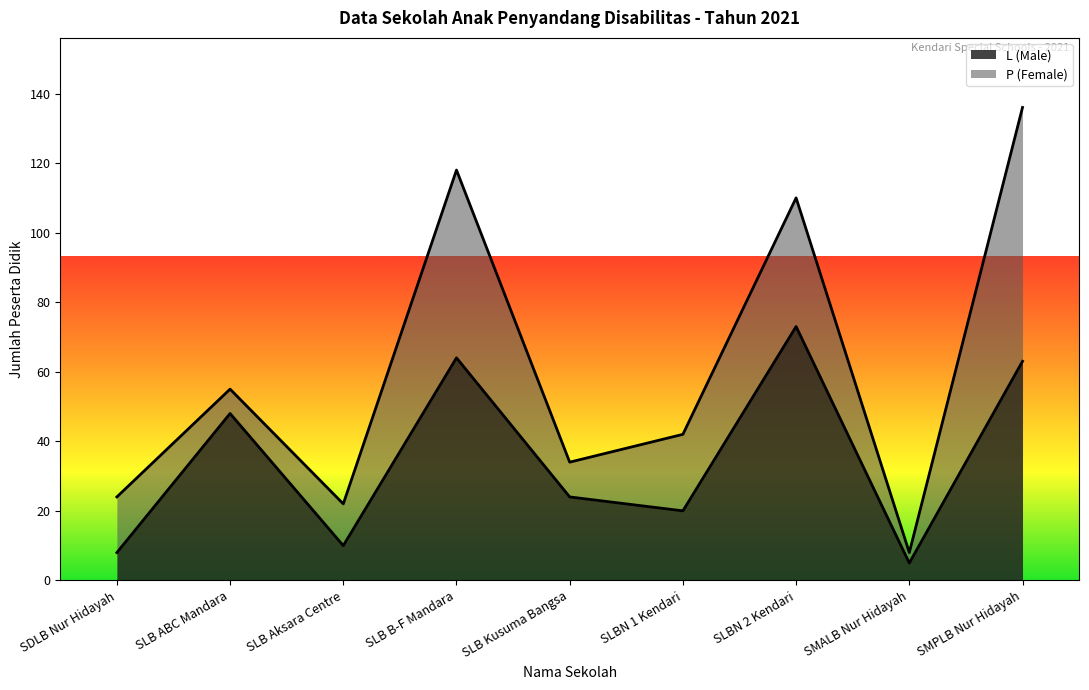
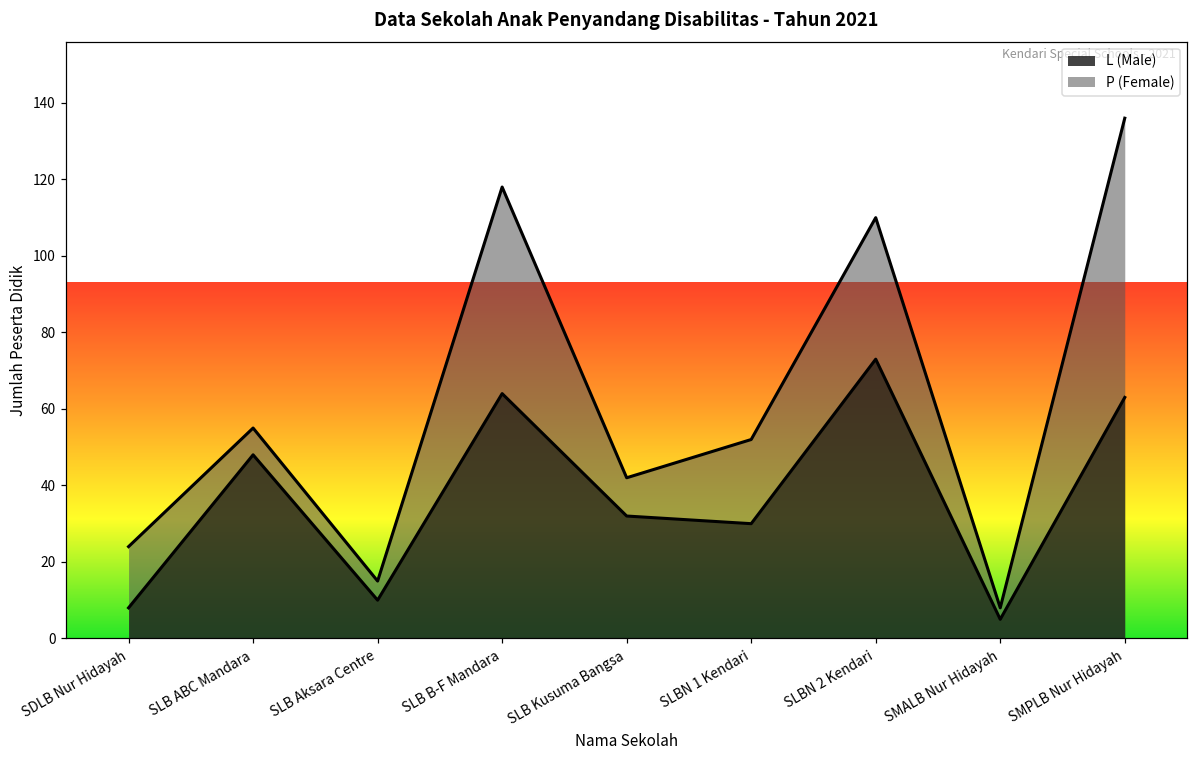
P (Female), SLB Aksara Centre: 12 -> 5
L (Male), SLB Kusuma Bangsa: 24 -> 32
L (Male), SLBN 1 Kendari: 20 -> 30
